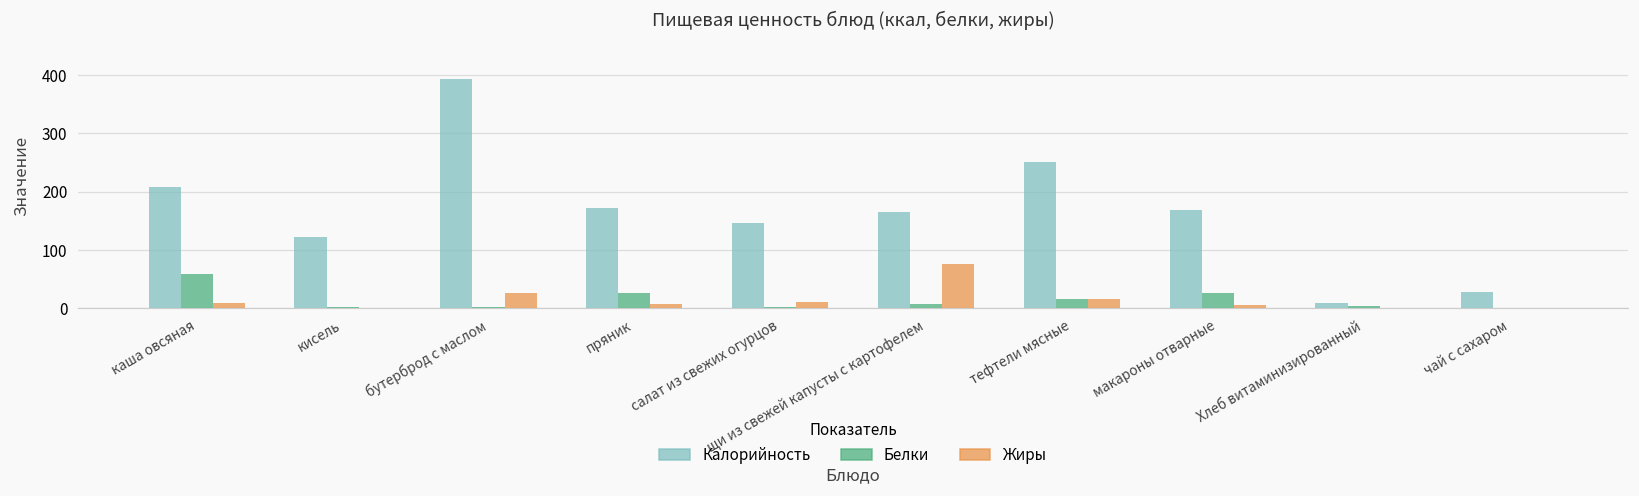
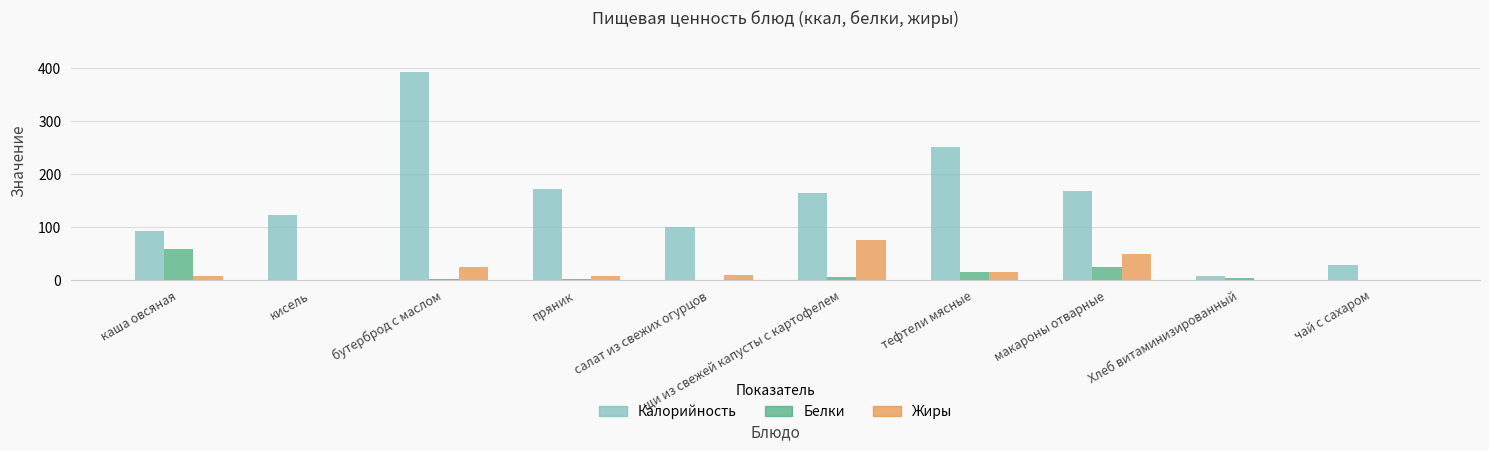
Калорийность, каша овсяная: 210 -> 90
Белки, пряник: 30 -> 0
Калорийность, салат из свежих огурцов: 150 -> 100
Жиры, макароны отварные: 10 -> 50
